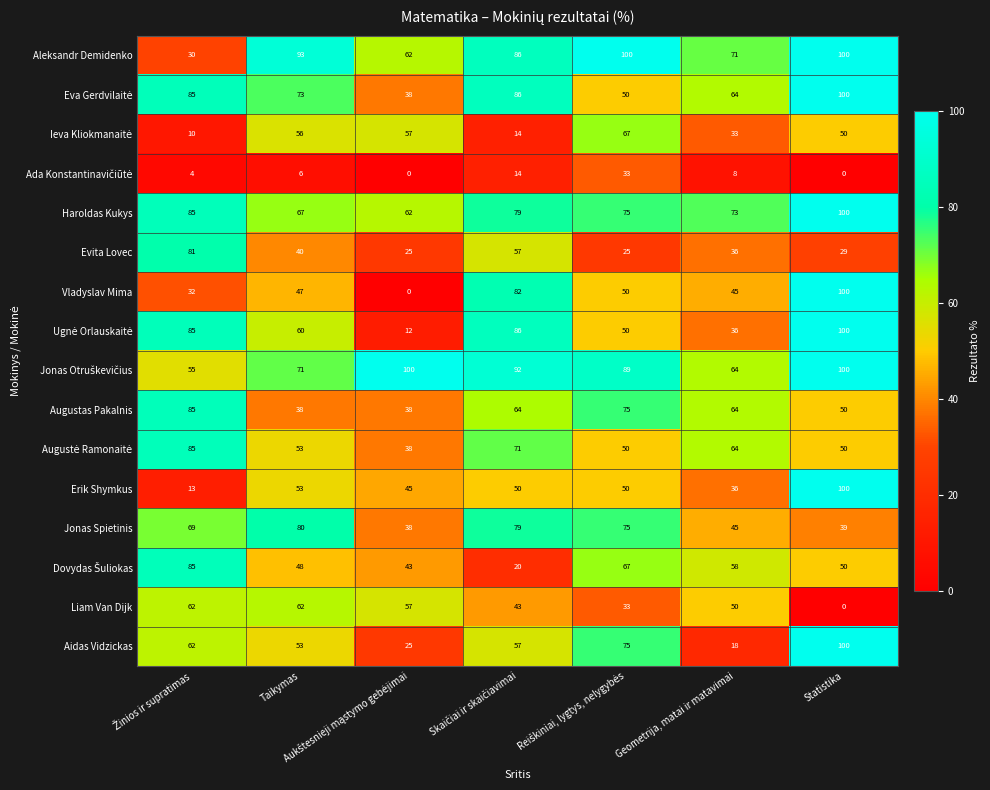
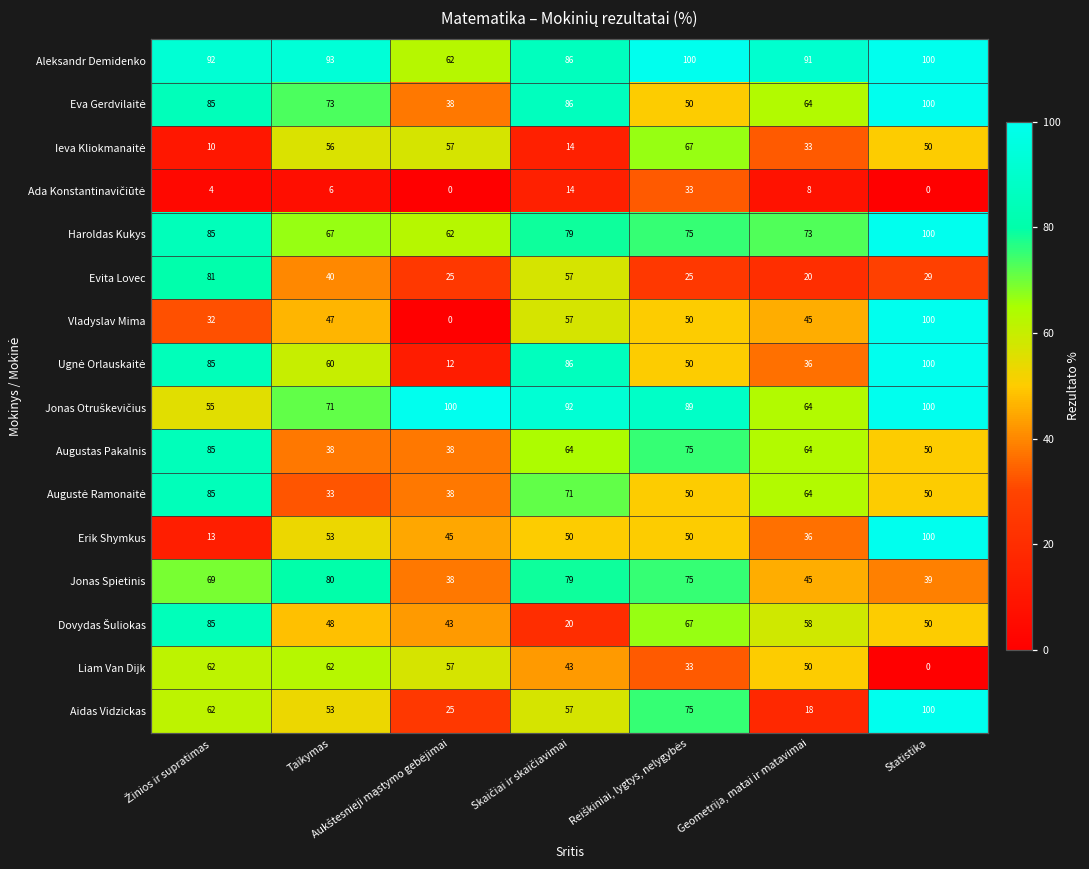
Aleksandr Demidenko, Žinios ir supratimas: 30 -> 92
Aleksandr Demidenko, Geometrija, matai ir matavimai: 71 -> 91
Evita Lovec, Geometrija, matai ir matavimai: 36 -> 20
Vladyslav Mima, Skaičiai ir skaičiavimai: 82 -> 57
Augustė Ramonaitė, Taikymas: 53 -> 33
